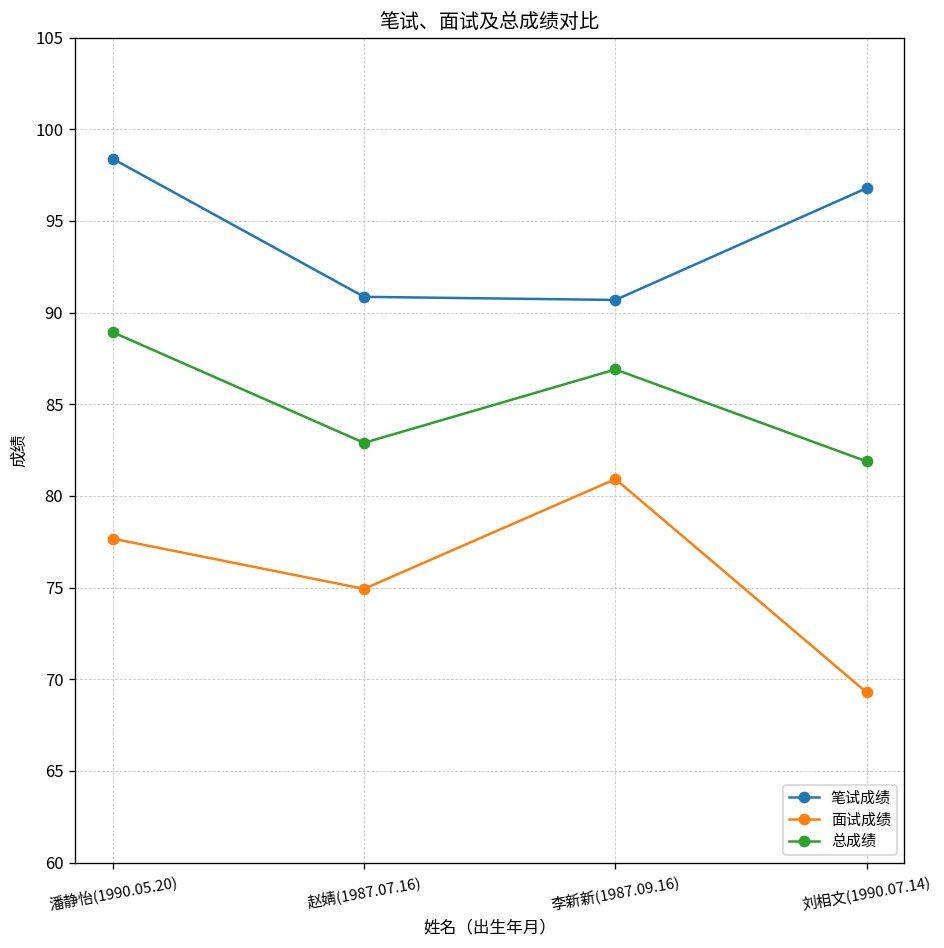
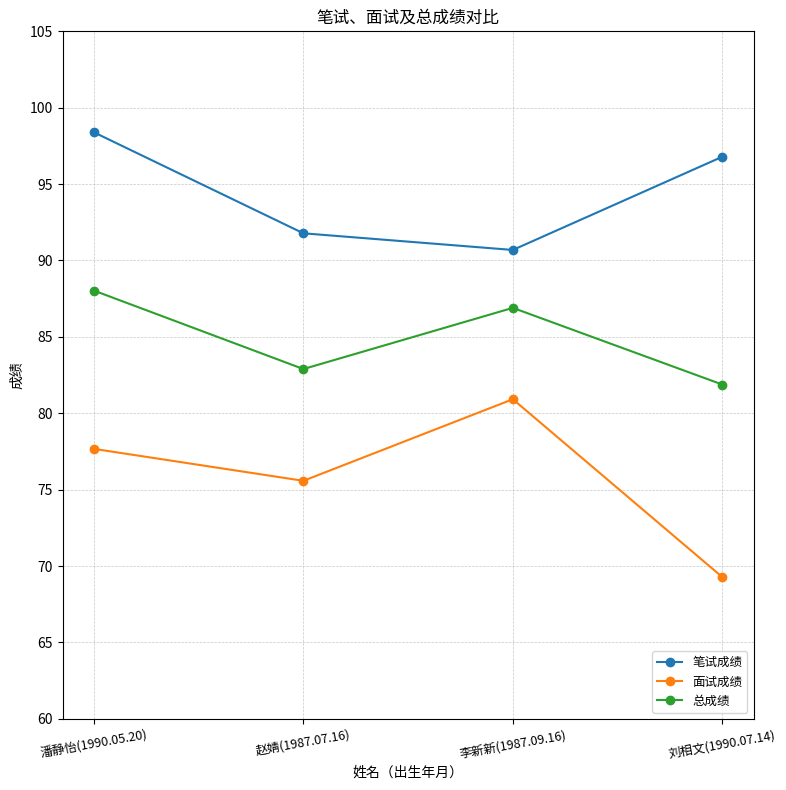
总成绩, 潘静怡(1990.05.20): 88.9 -> 88.0
笔试成绩, 赵婧(1987.07.16): 90.9 -> 91.8
面试成绩, 赵婧(1987.07.16): 74.9 -> 75.6
